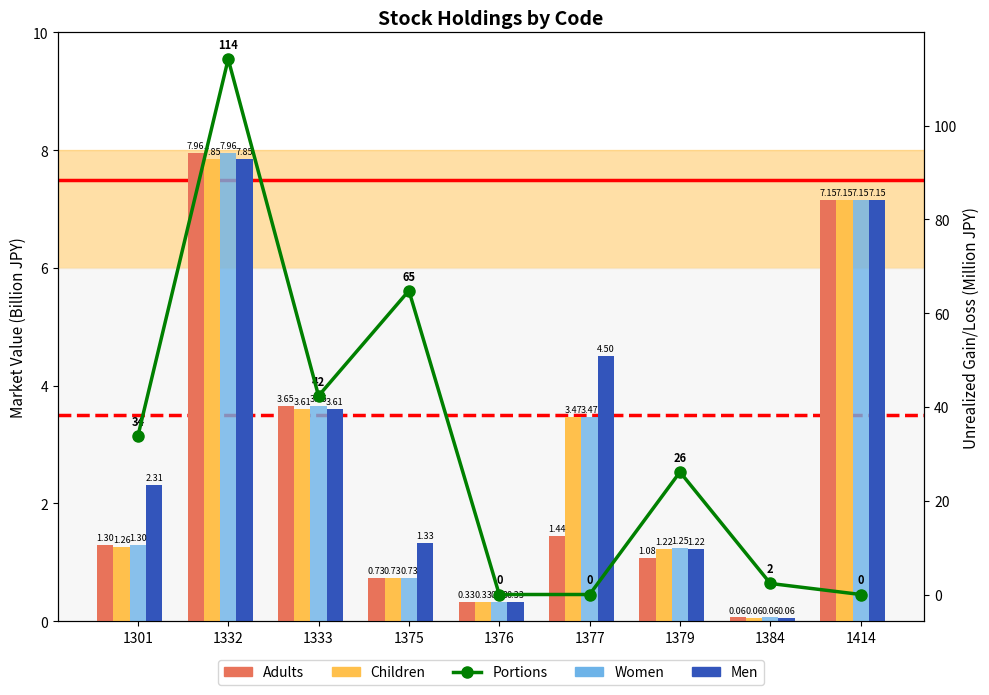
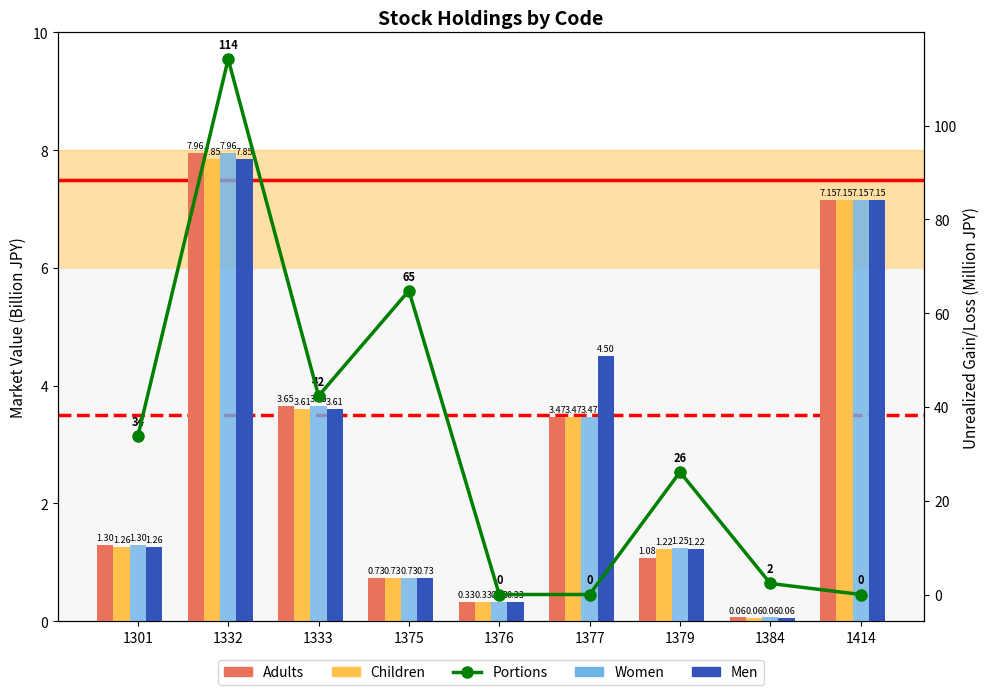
Men, 1301: 2.31 -> 1.26
Men, 1375: 1.33 -> 0.73
Adults, 1377: 1.44 -> 3.47
